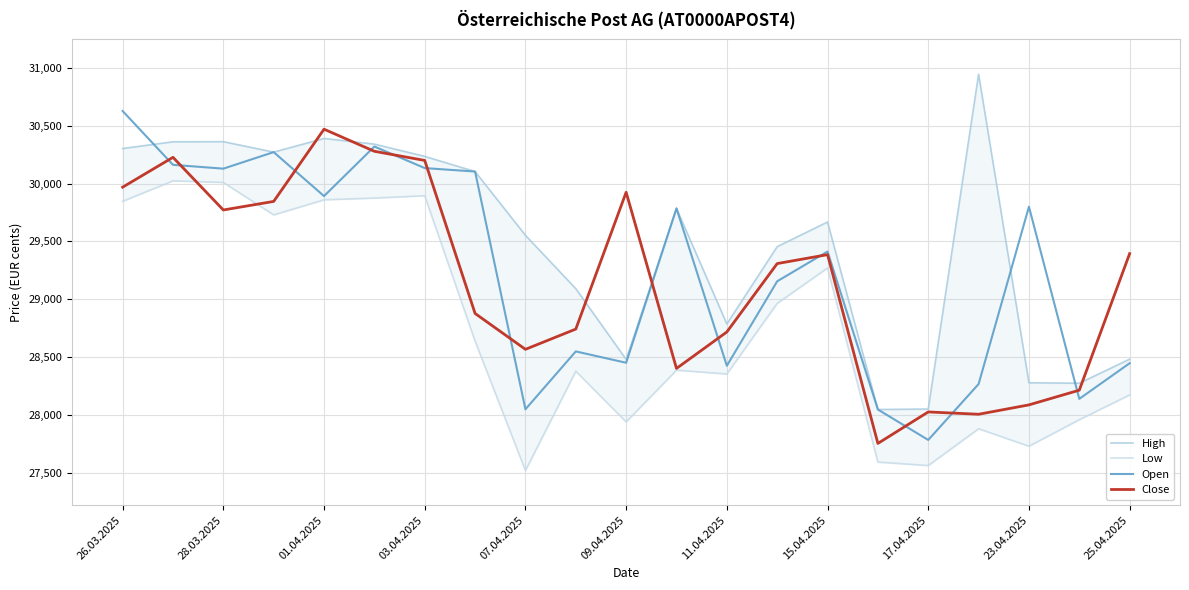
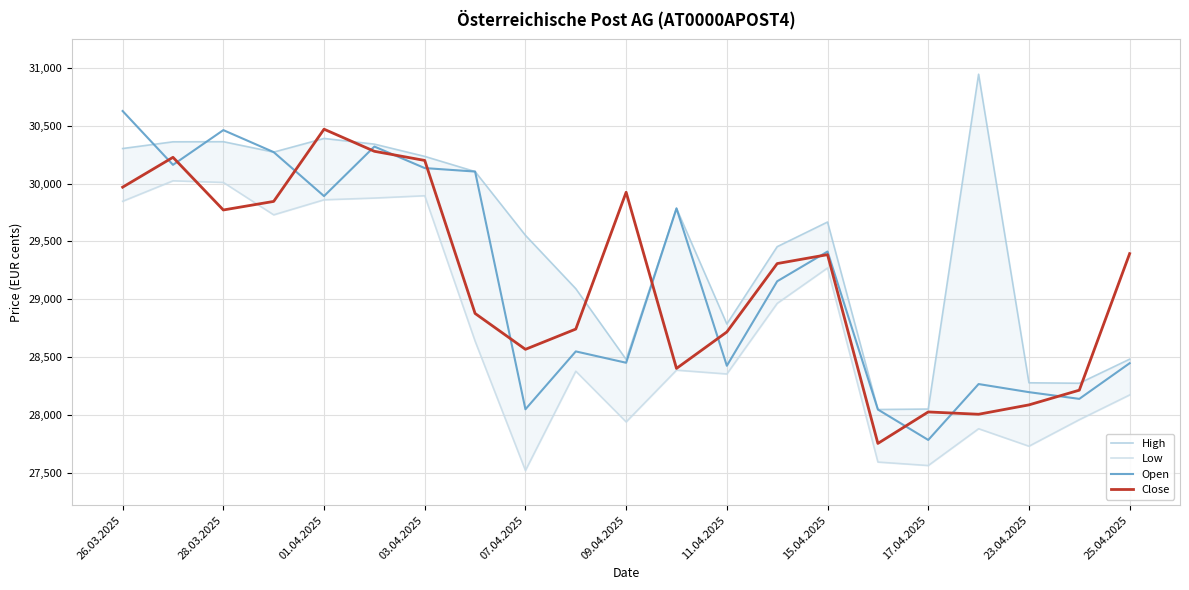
Open, 28.03.2025: 30,130 -> 30,460
Open, 23.04.2025: 29,800 -> 28,200
